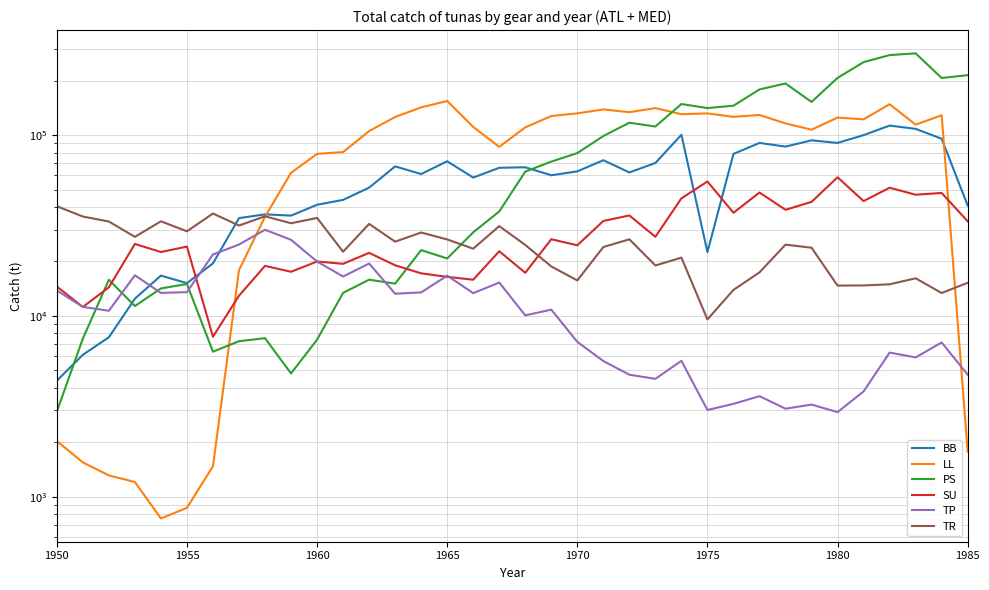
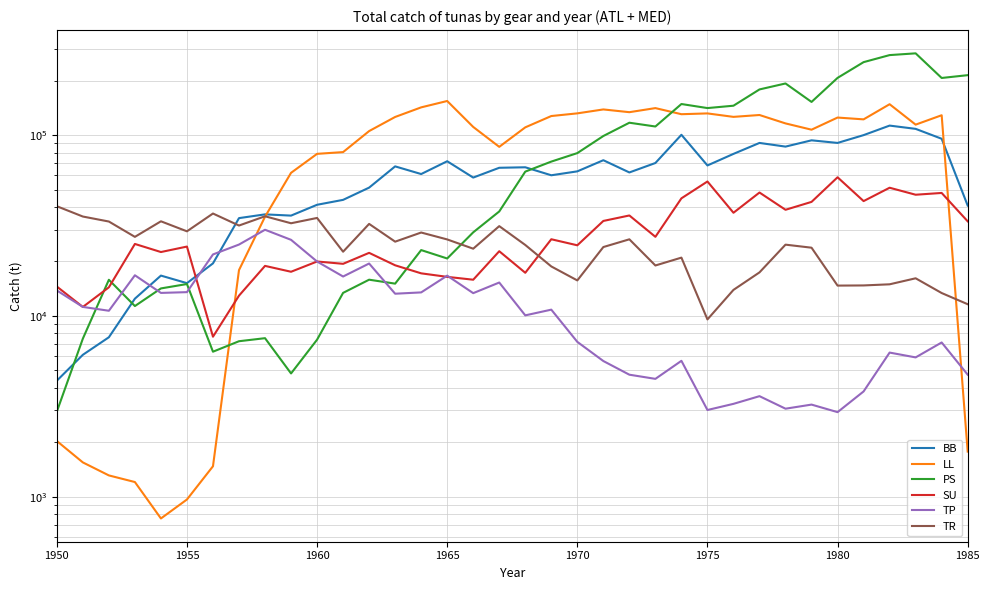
LL, 1955: 900 -> 1000
BB, 1975: 23000 -> 68000
TR, 1985: 15000 -> 12000
